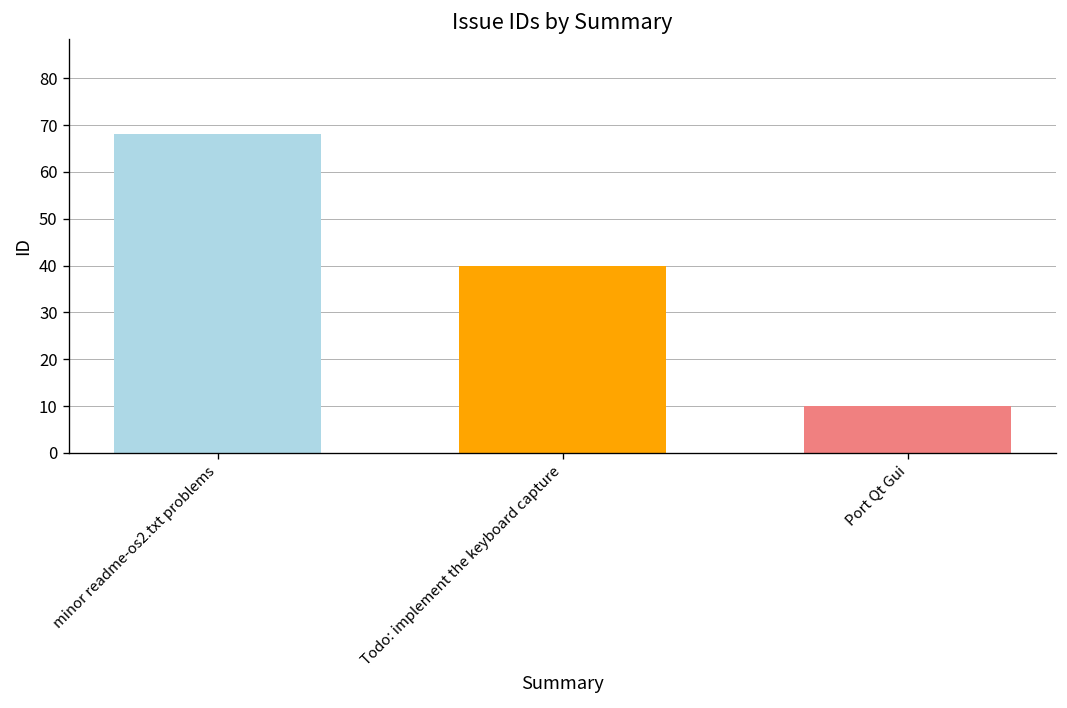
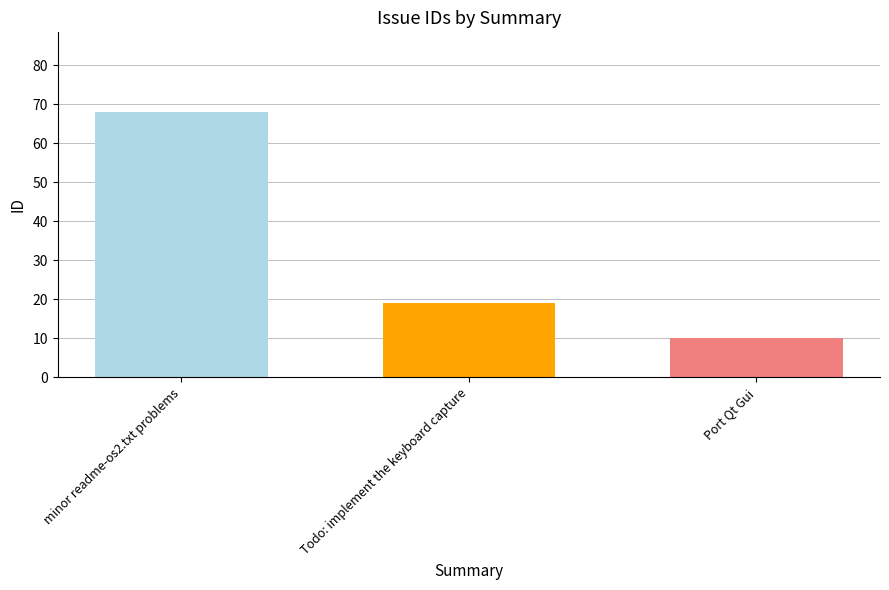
Todo: implement the keyboard capture: 40 -> 19
